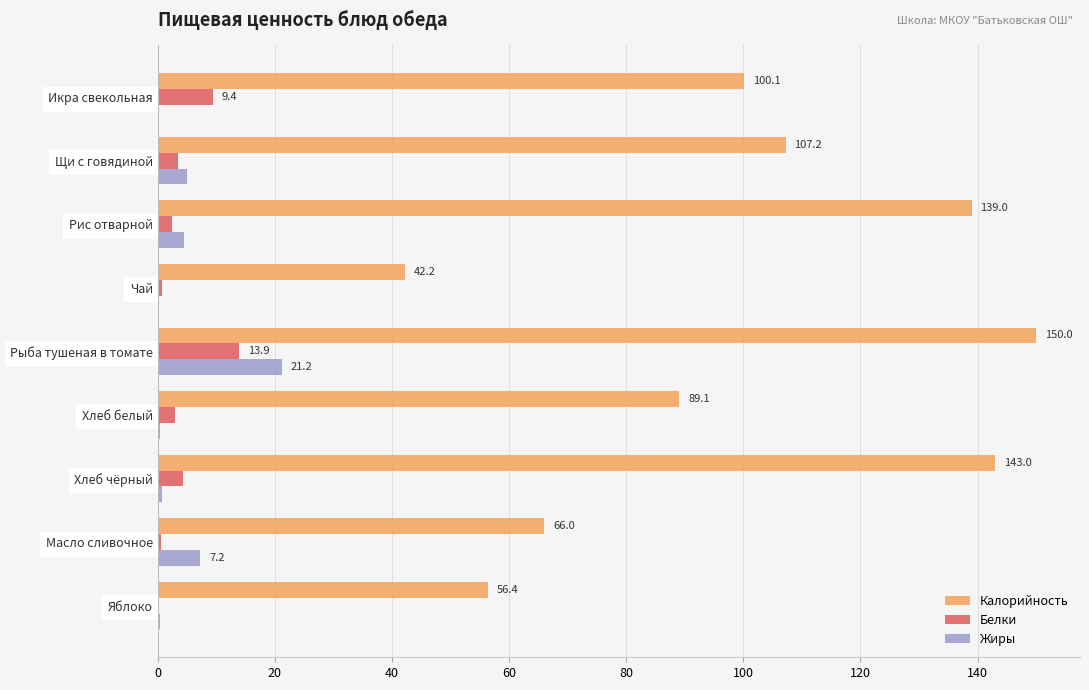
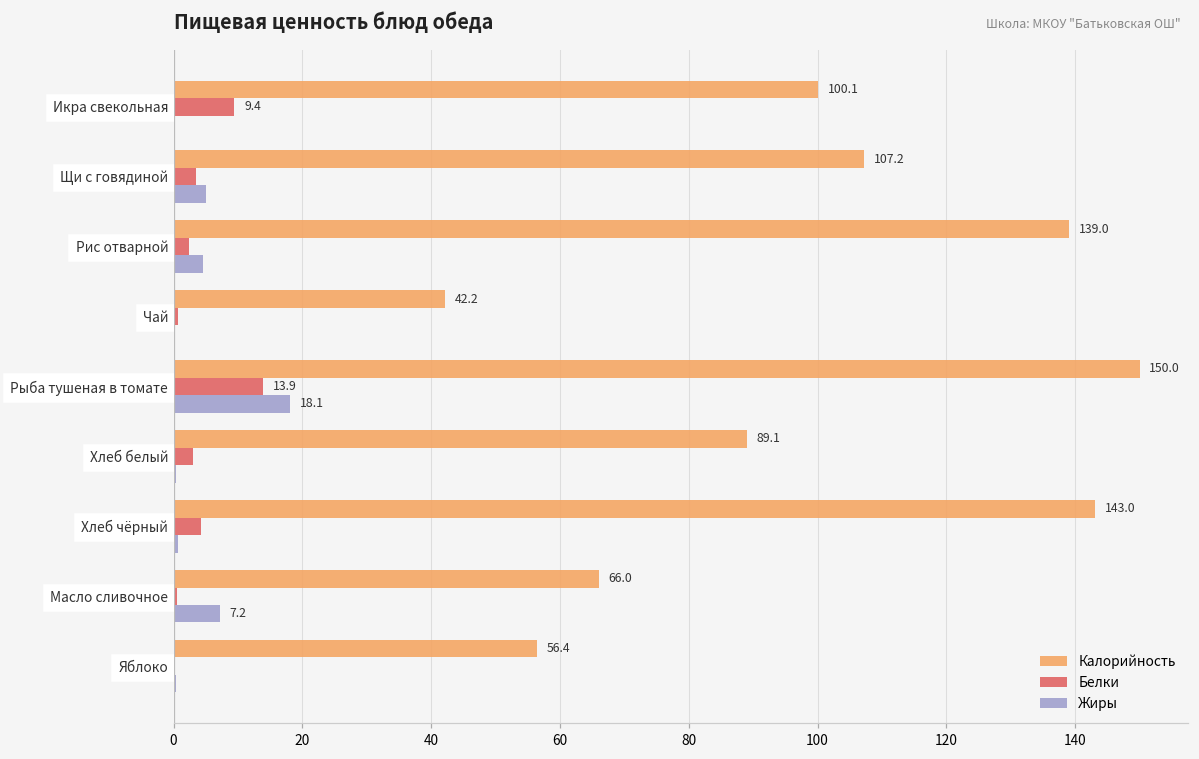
Жиры, Рыба тушеная в томате: 21.2 -> 18.1
